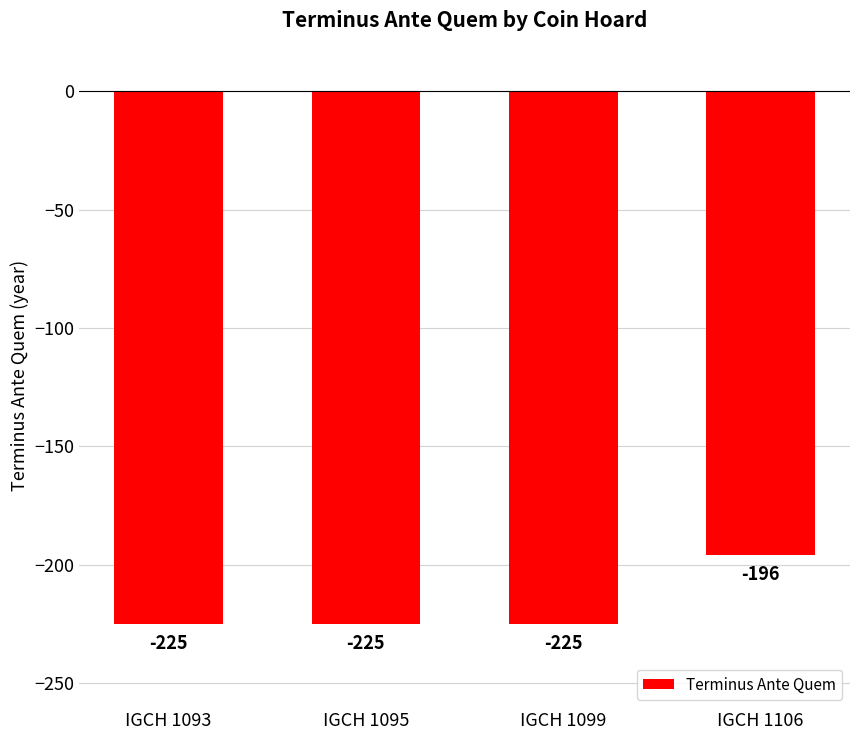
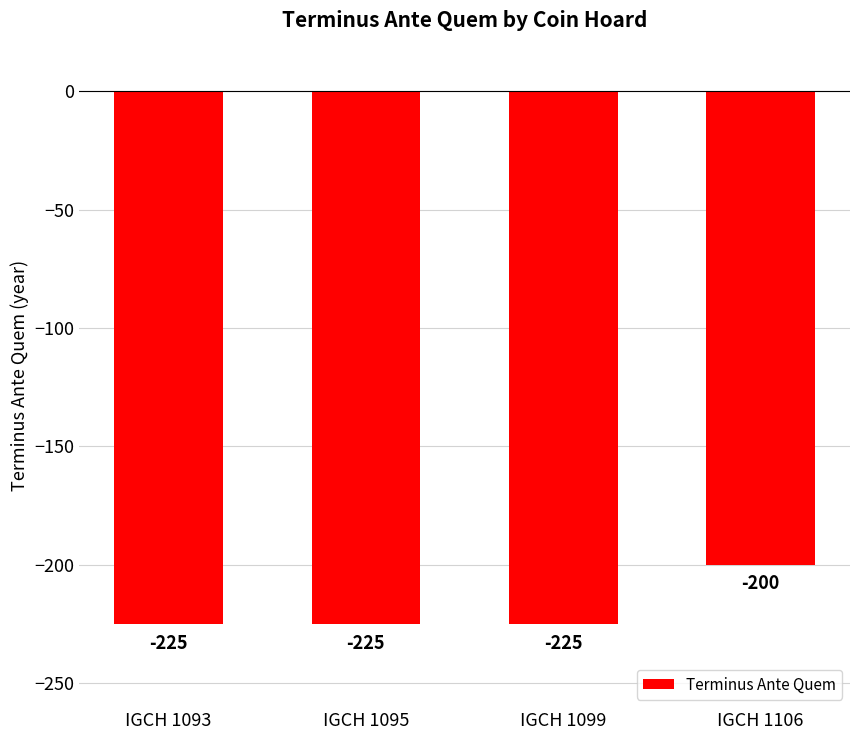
IGCH 1106: -196 -> -200
